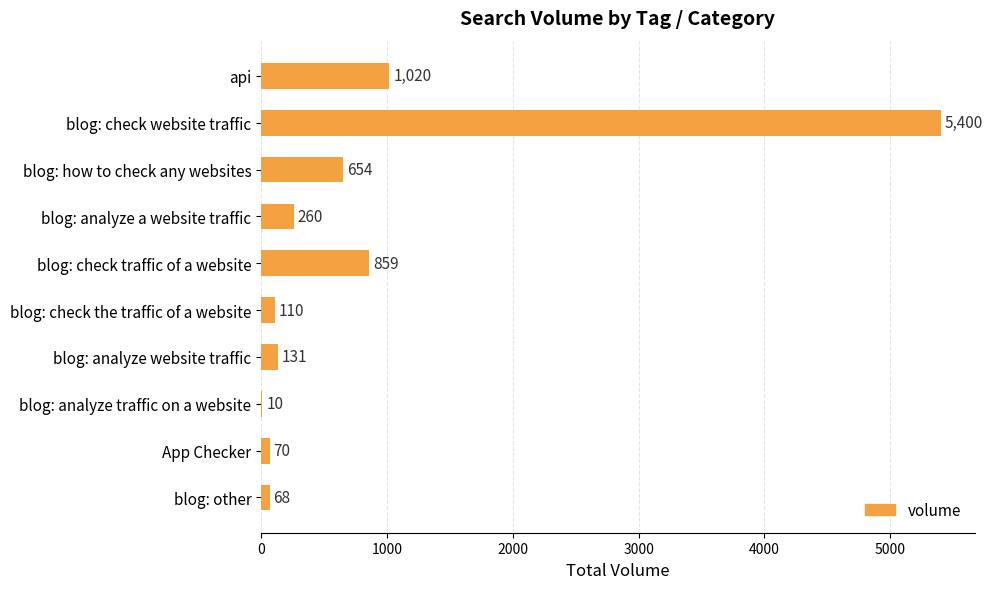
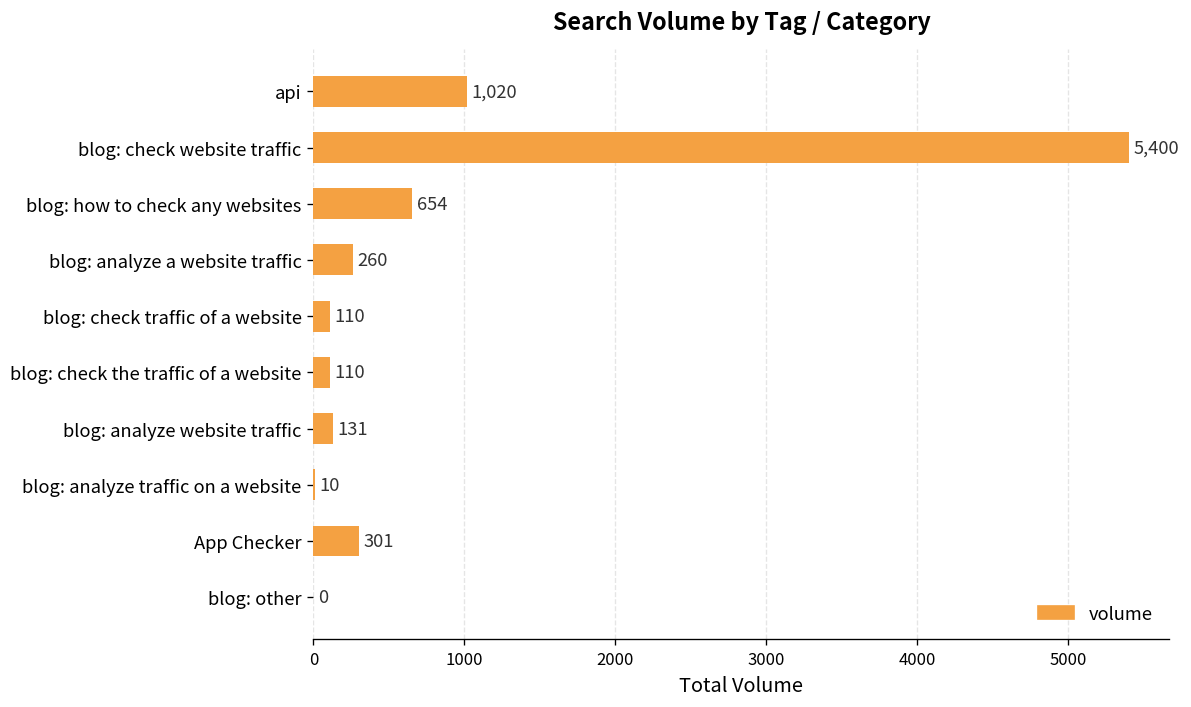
blog: check traffic of a website: 859 -> 110
App Checker: 70 -> 301
blog: other: 68 -> 0
